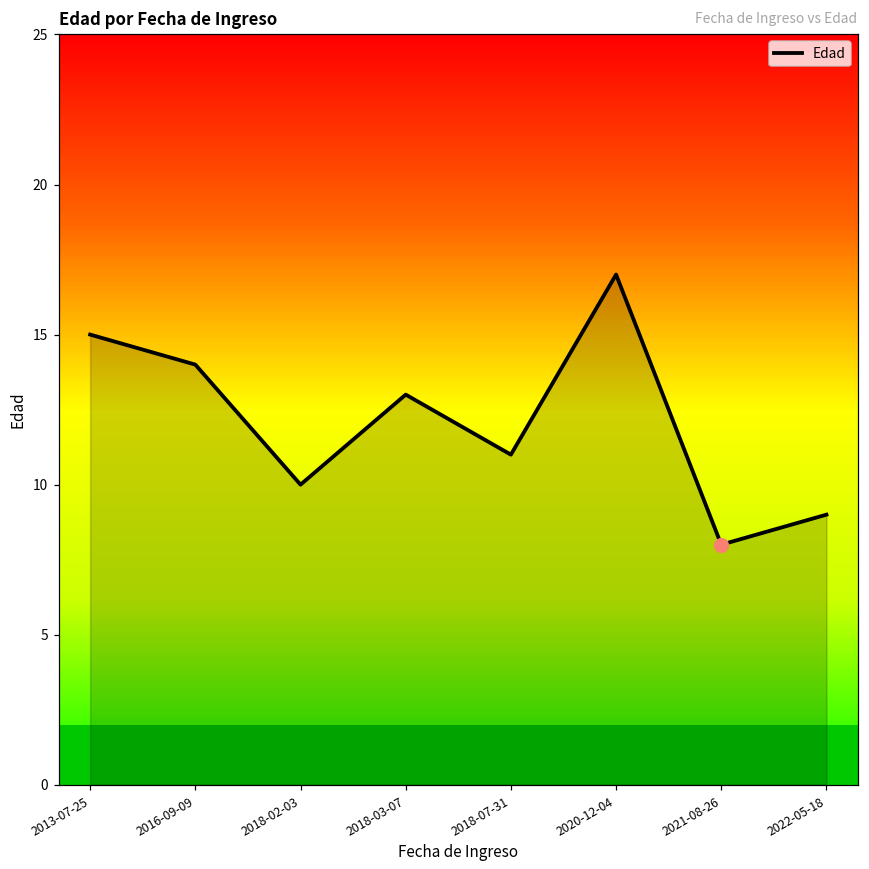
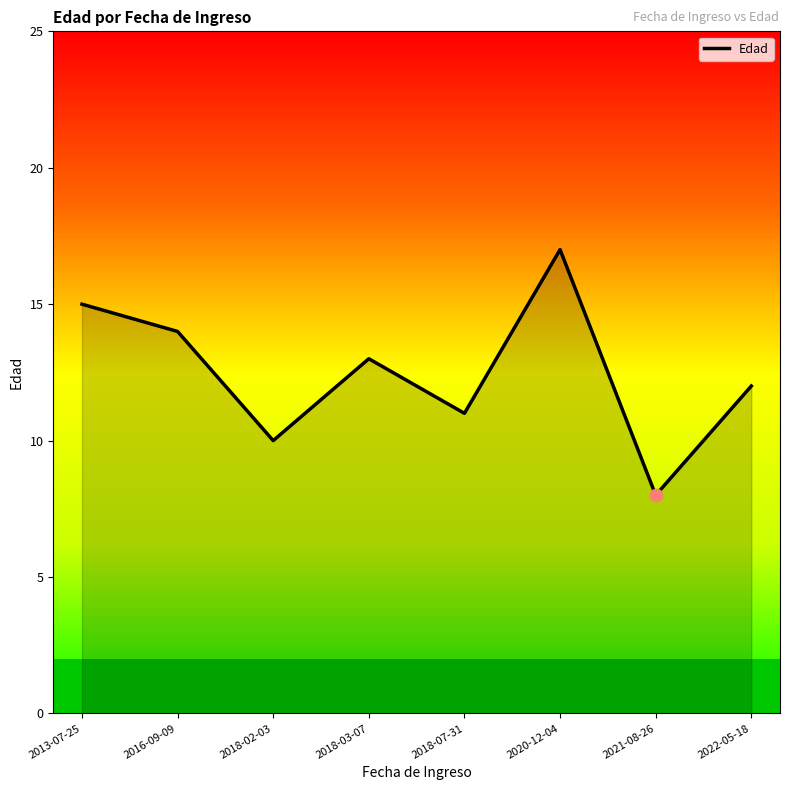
Edad, 2022-05-18: 9 -> 12
